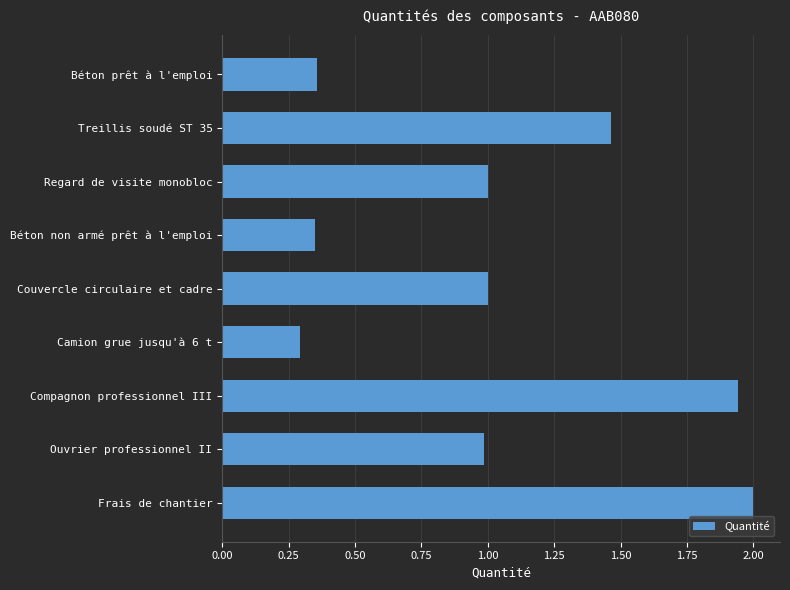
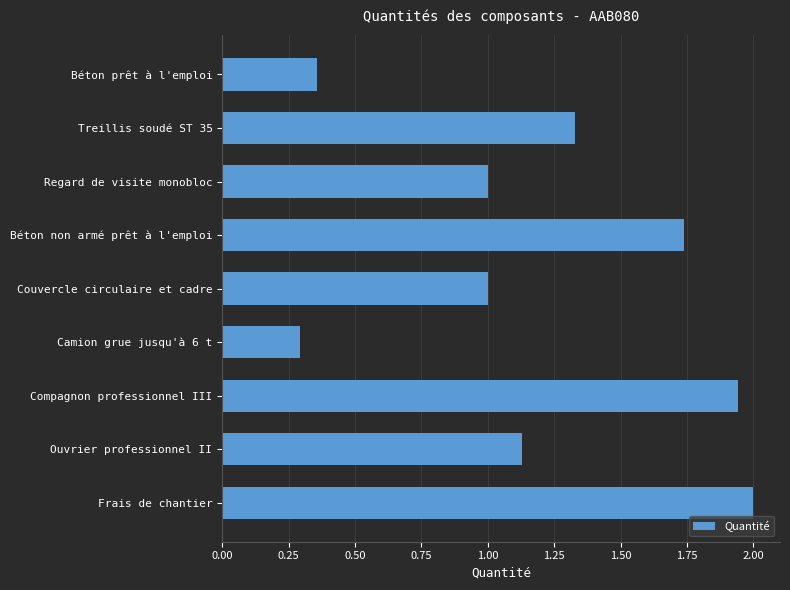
Treillis soudé ST 35: 1.46 -> 1.33
Béton non armé prêt à l'emploi: 0.35 -> 1.74
Ouvrier professionnel II: 0.99 -> 1.13
